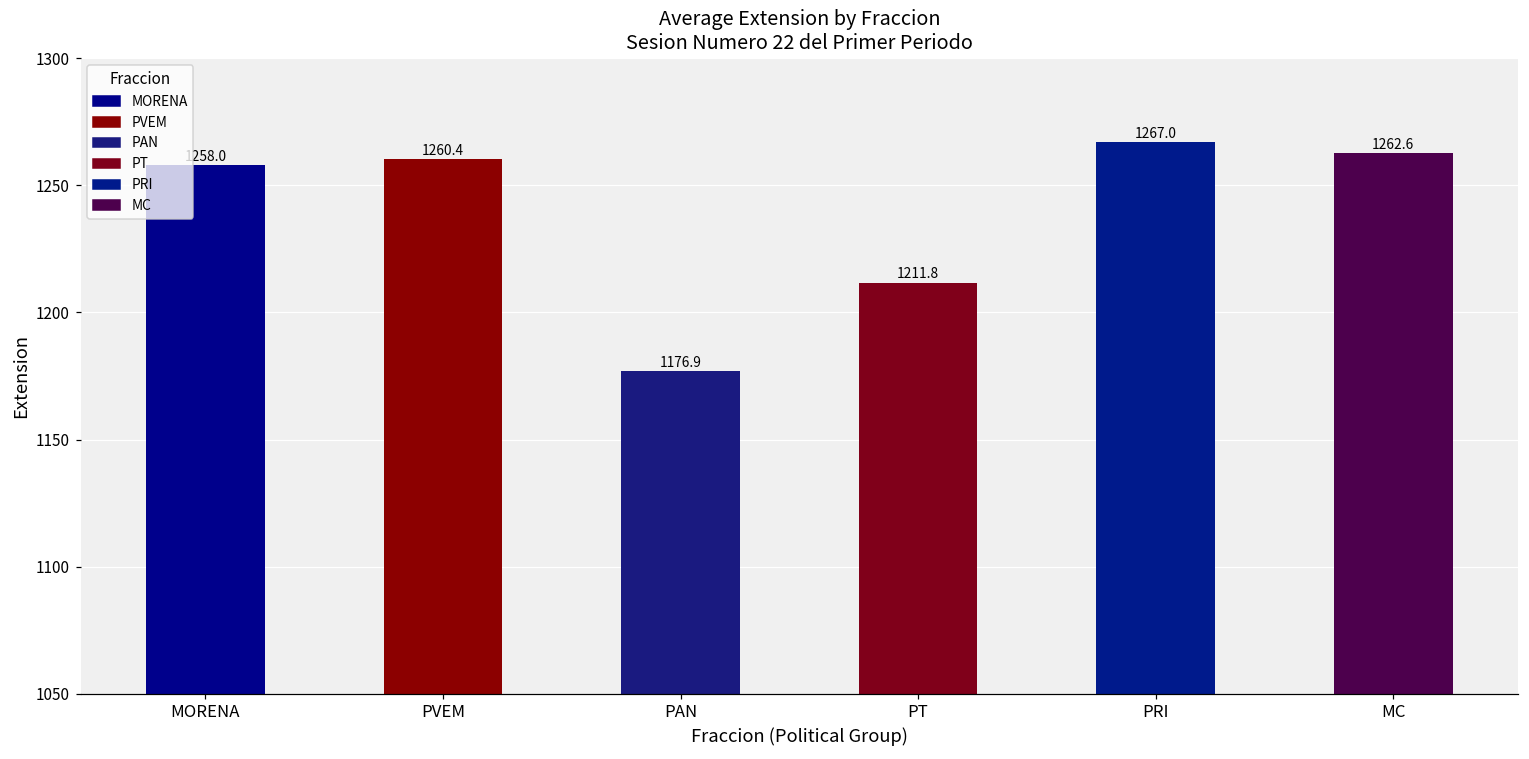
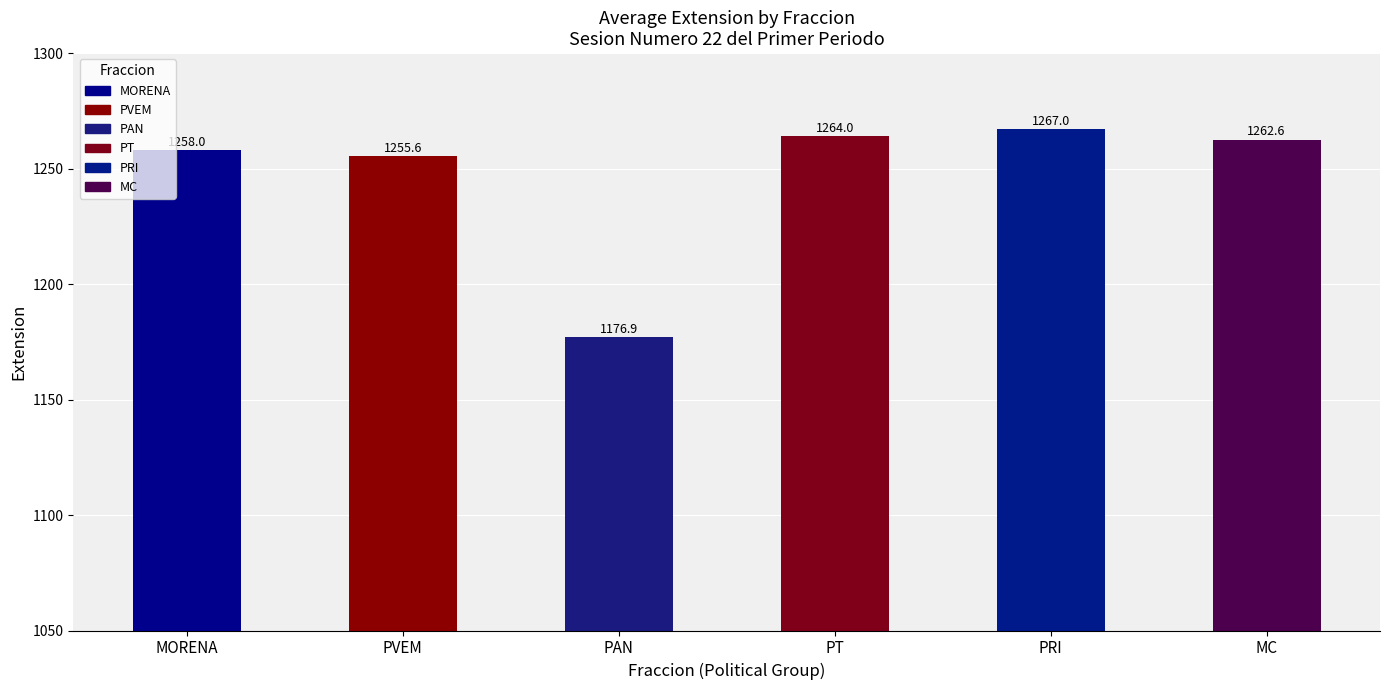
PVEM: 1260.4 -> 1255.6
PT: 1211.8 -> 1264.0
